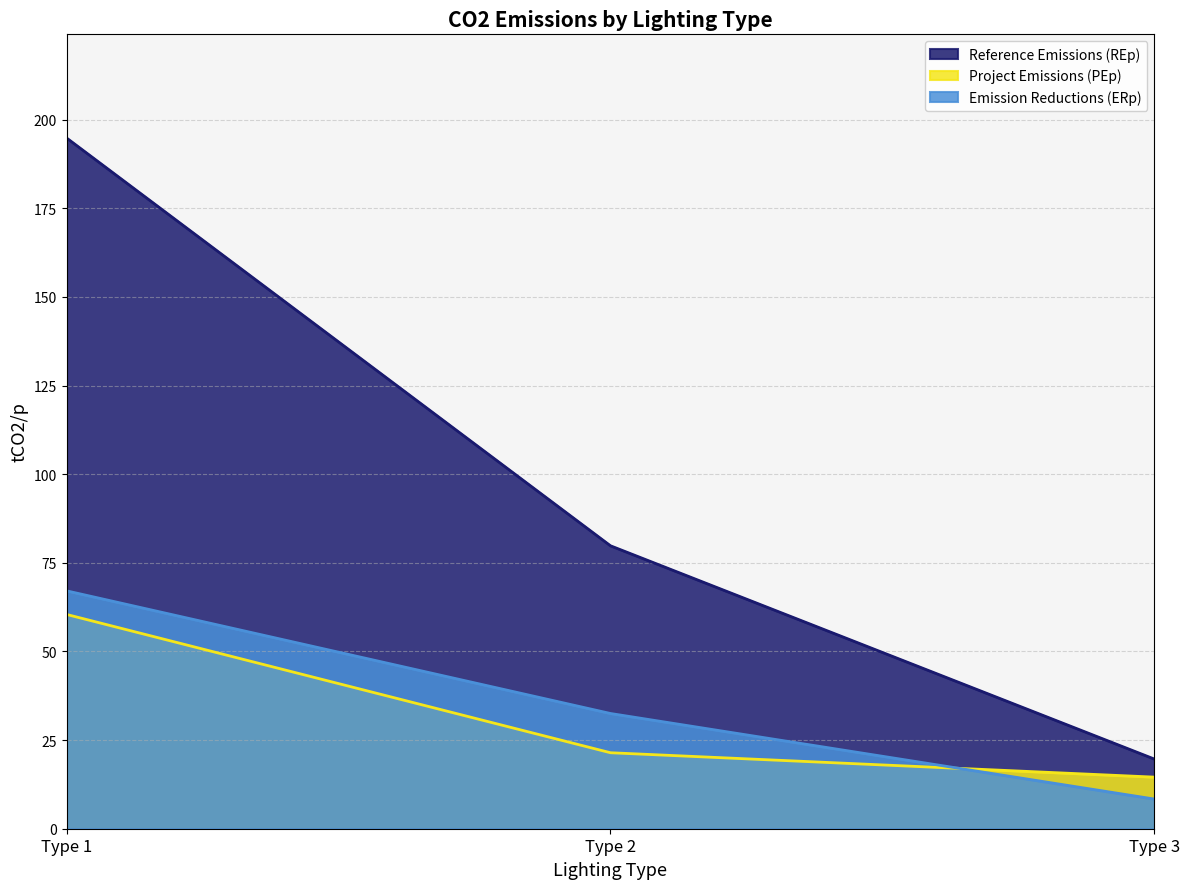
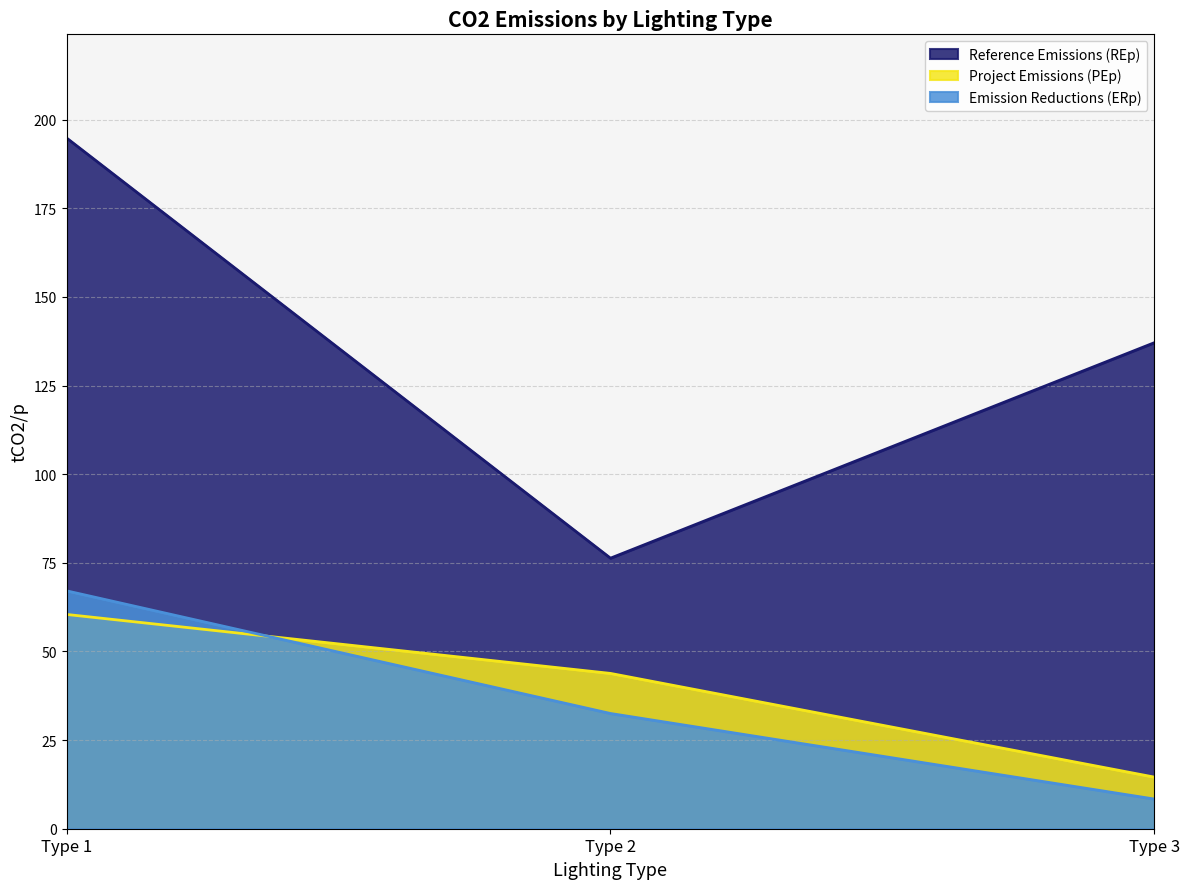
Reference Emissions (REp), Type 2: 80 -> 76
Project Emissions (PEp), Type 2: 21 -> 44
Reference Emissions (REp), Type 3: 20 -> 137
